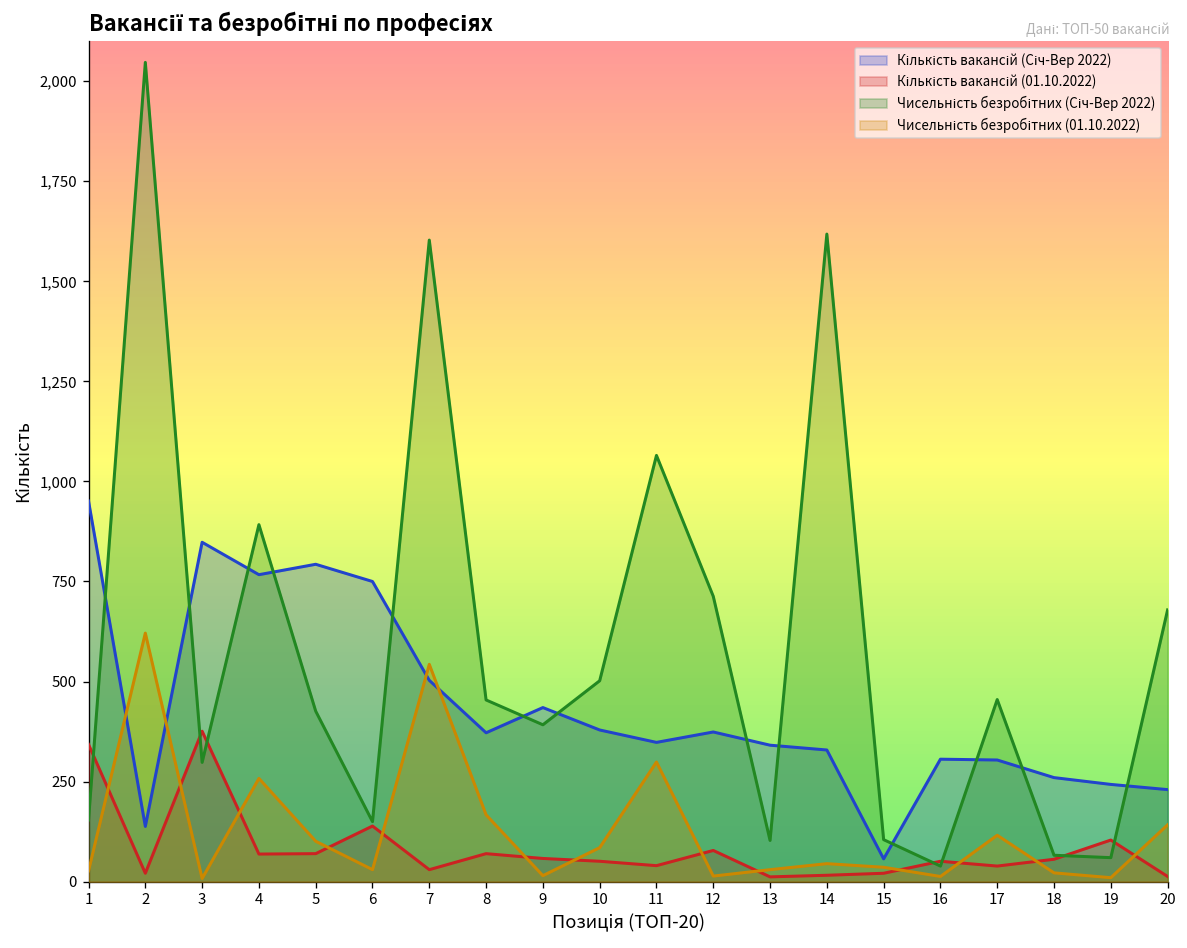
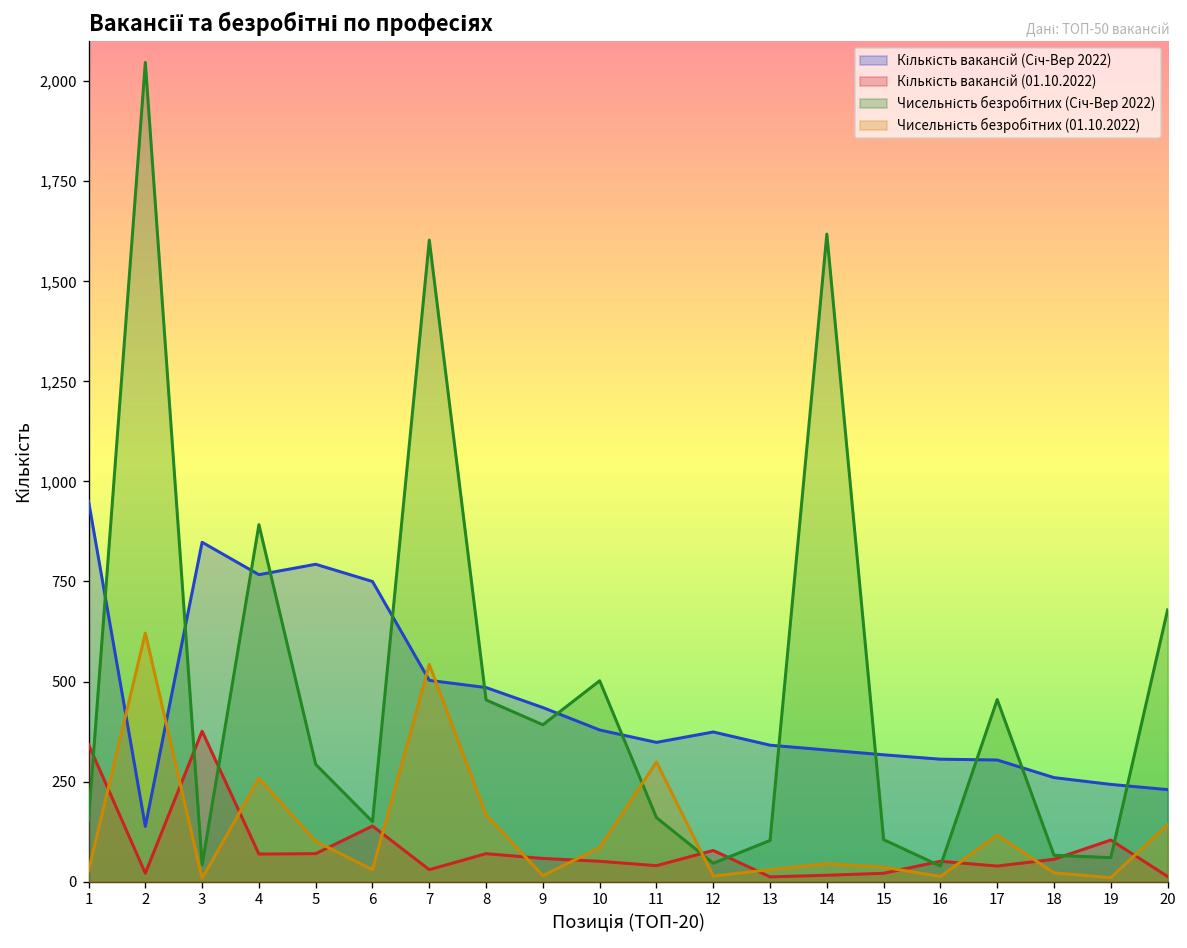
Чисельність безробітних (Січ-Вер 2022), 3: 300 -> 40
Чисельність безробітних (Січ-Вер 2022), 5: 430 -> 290
Кількість вакансій (Січ-Вер 2022), 8: 370 -> 490
Чисельність безробітних (Січ-Вер 2022), 11: 1,070 -> 160
Чисельність безробітних (Січ-Вер 2022), 12: 710 -> 50
Кількість вакансій (Січ-Вер 2022), 15: 60 -> 320
